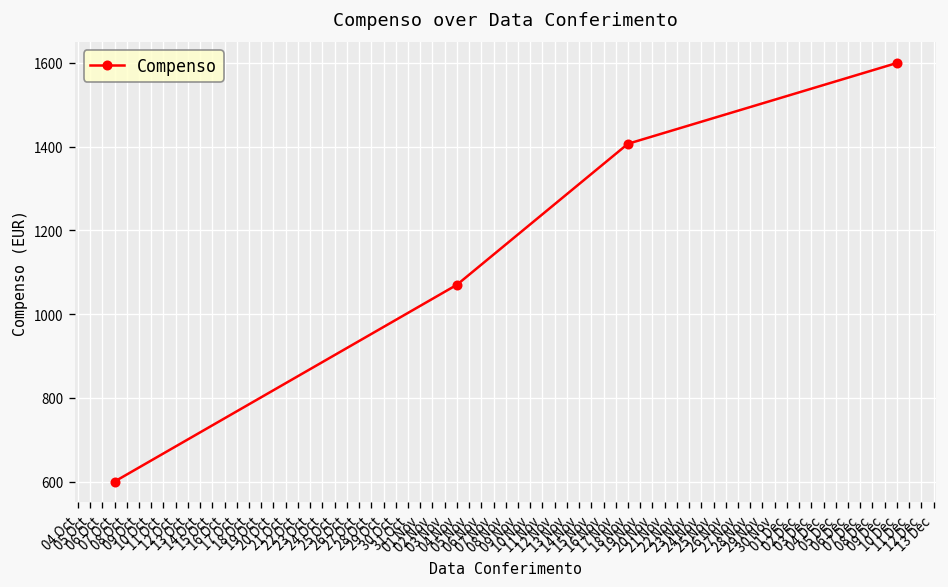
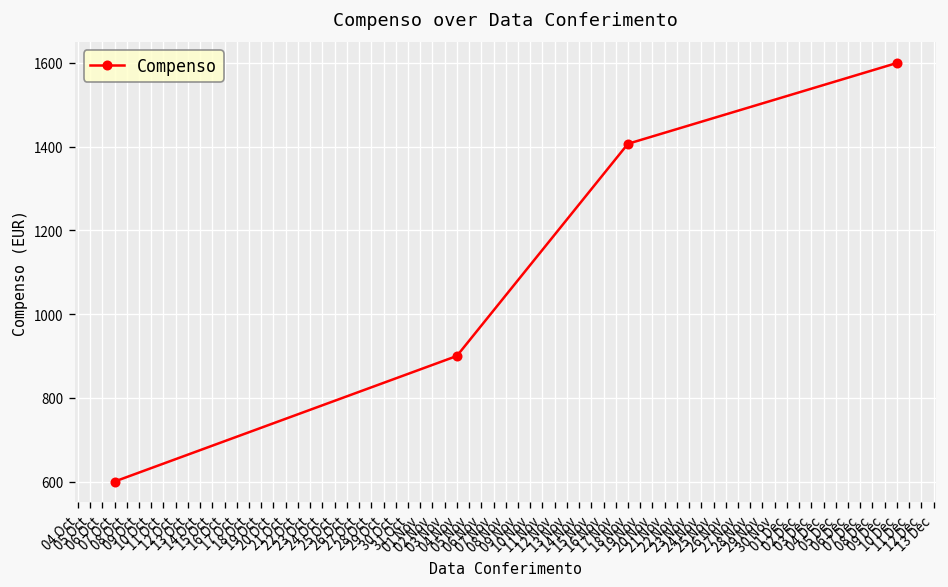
04 Nov: 1070 -> 900
